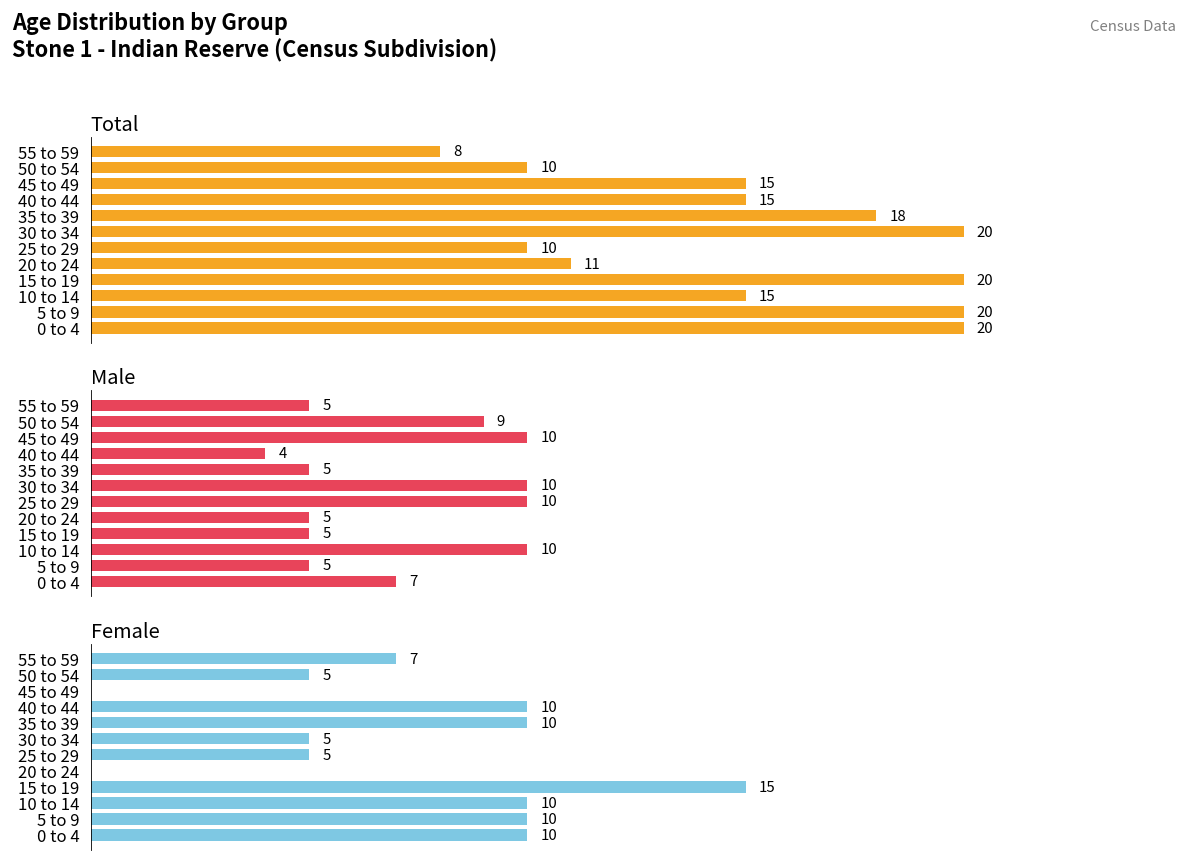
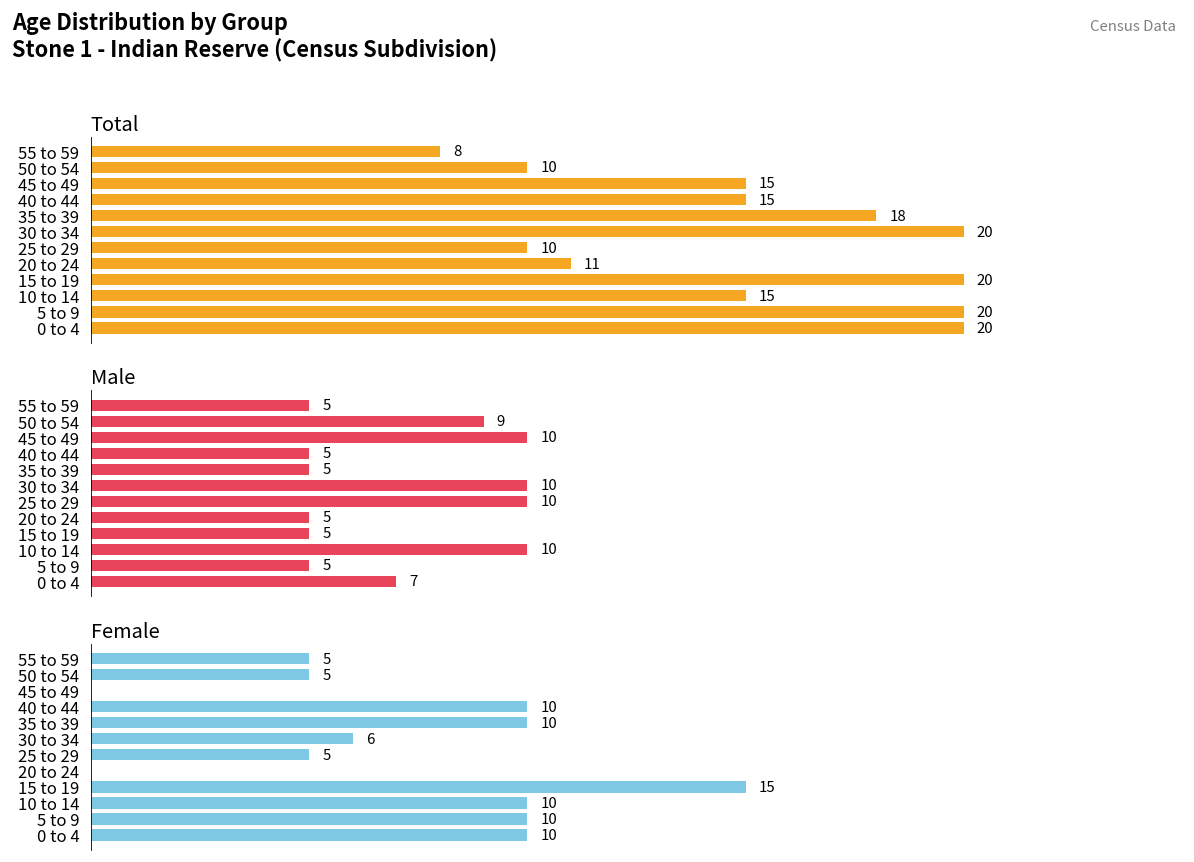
Male, 40 to 44: 4 -> 5
Female, 55 to 59: 7 -> 5
Female, 30 to 34: 5 -> 6
